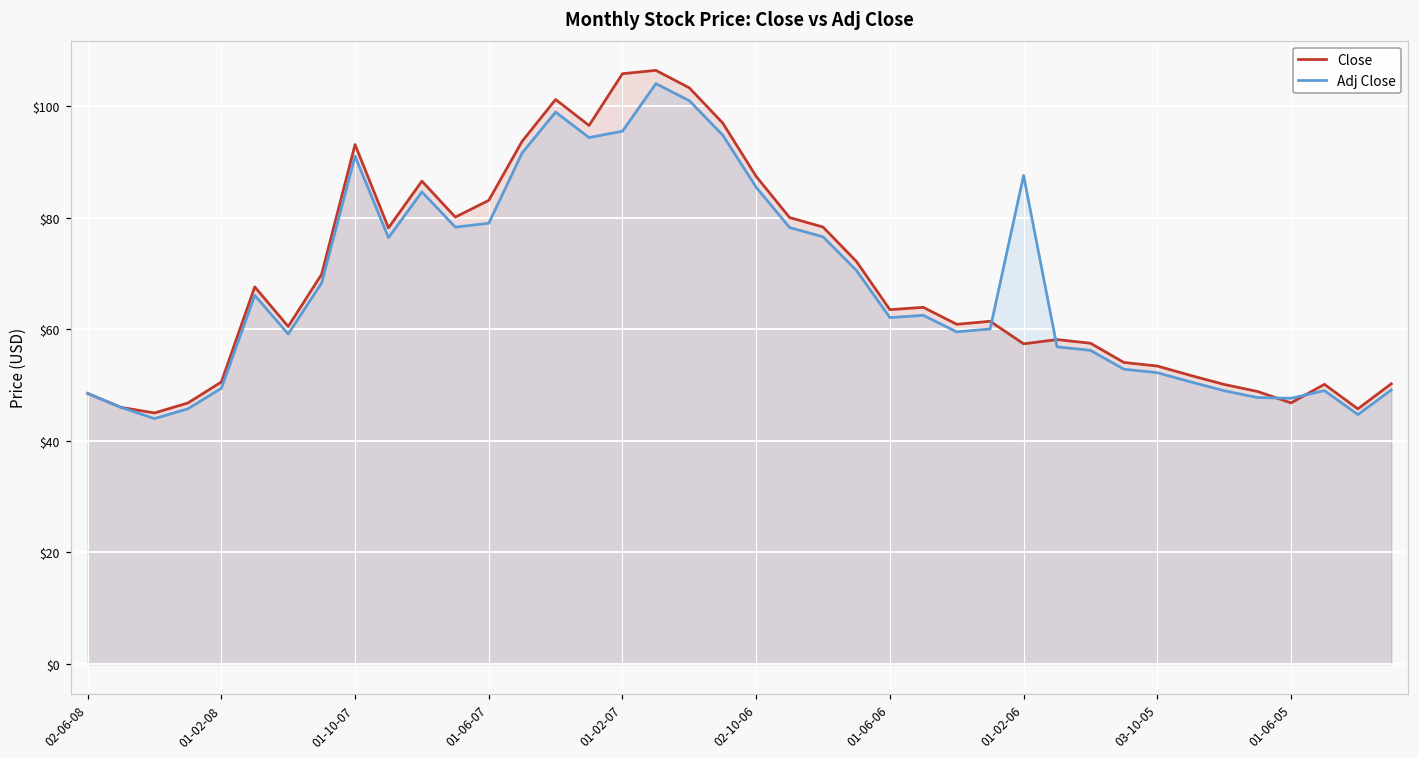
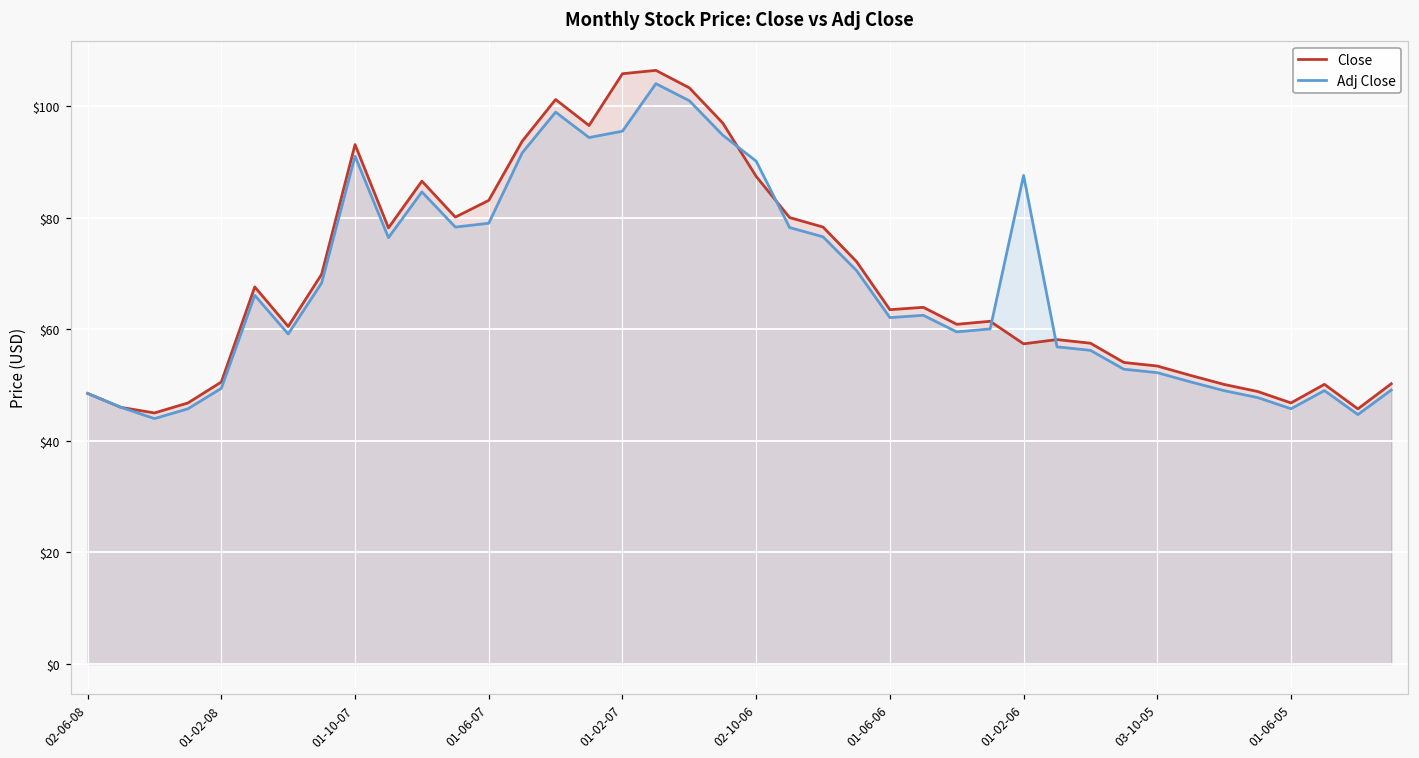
Adj Close, 02-10-06: $85 -> $90
Adj Close, 01-06-05: $48 -> $46
